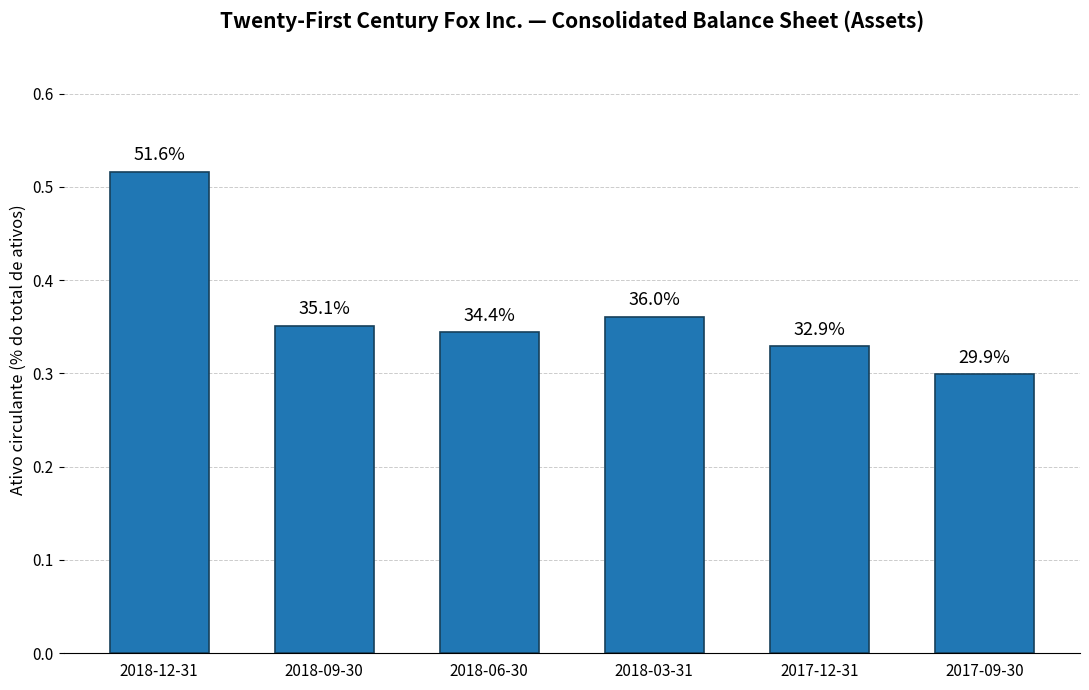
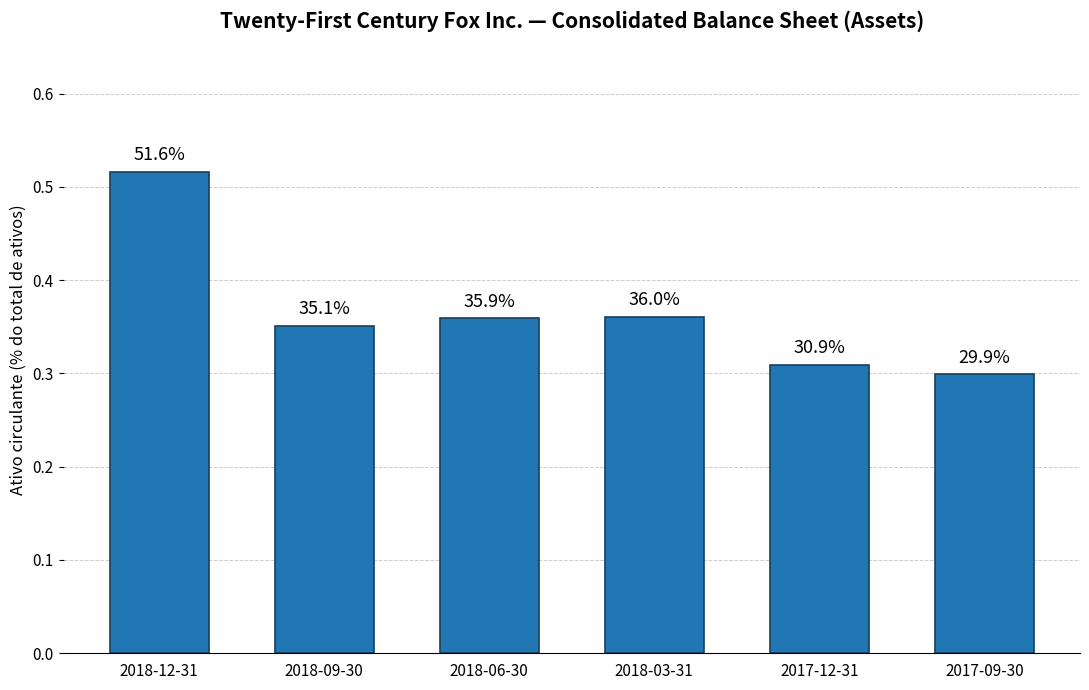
2018-06-30: 34.4% -> 35.9%
2017-12-31: 32.9% -> 30.9%
